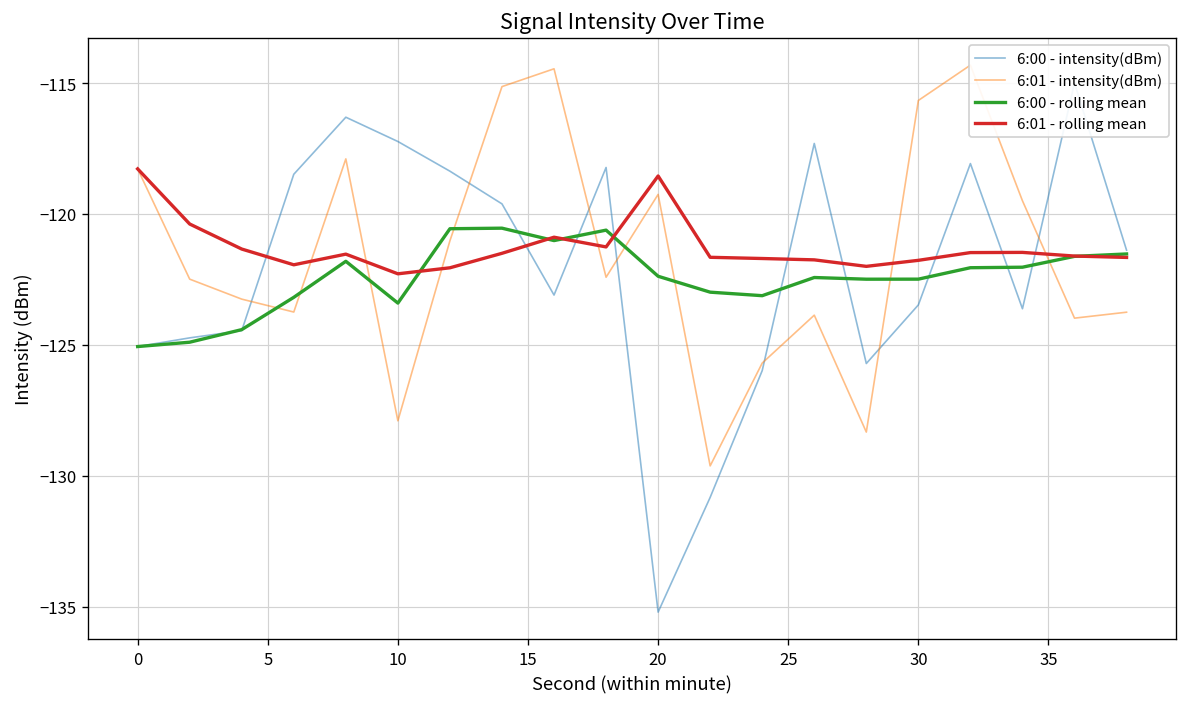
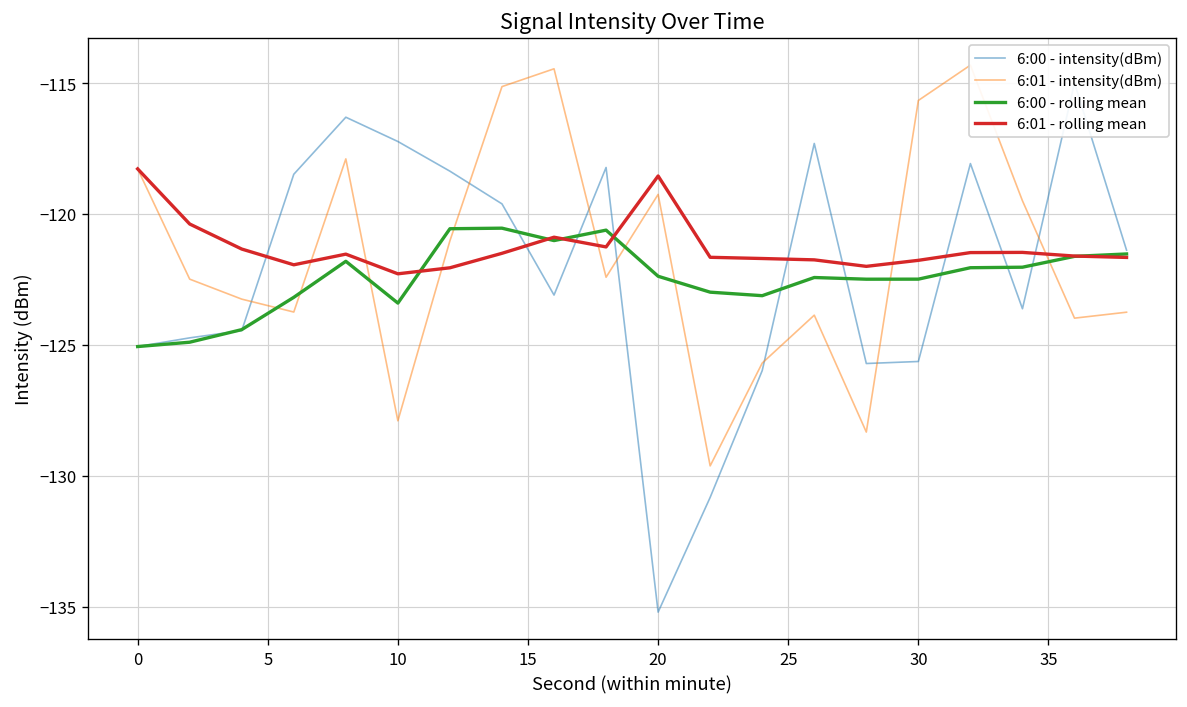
6:00 - intensity(dBm), 30: -123.5 -> -125.6
